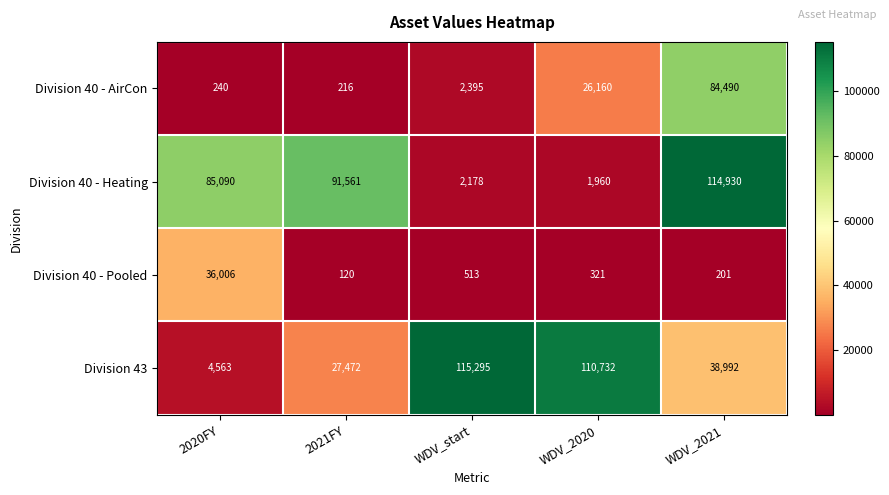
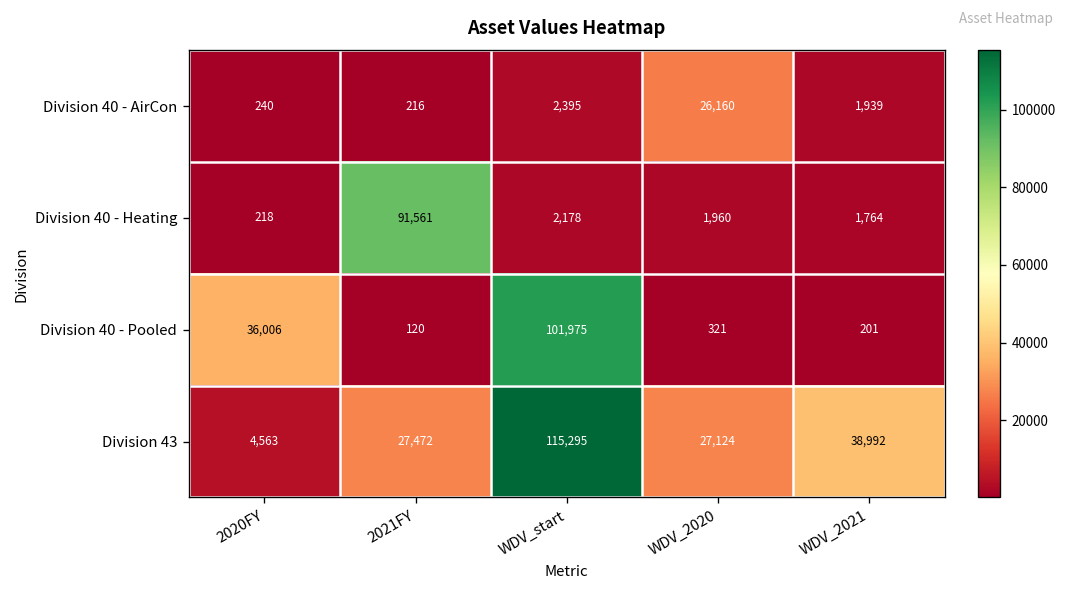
Division 40 - AirCon, WDV_2021: 84,490 -> 1,939
Division 40 - Heating, 2020FY: 85,090 -> 218
Division 40 - Heating, WDV_2021: 114,930 -> 1,764
Division 40 - Pooled, WDV_start: 513 -> 101,975
Division 43, WDV_2020: 110,732 -> 27,124
